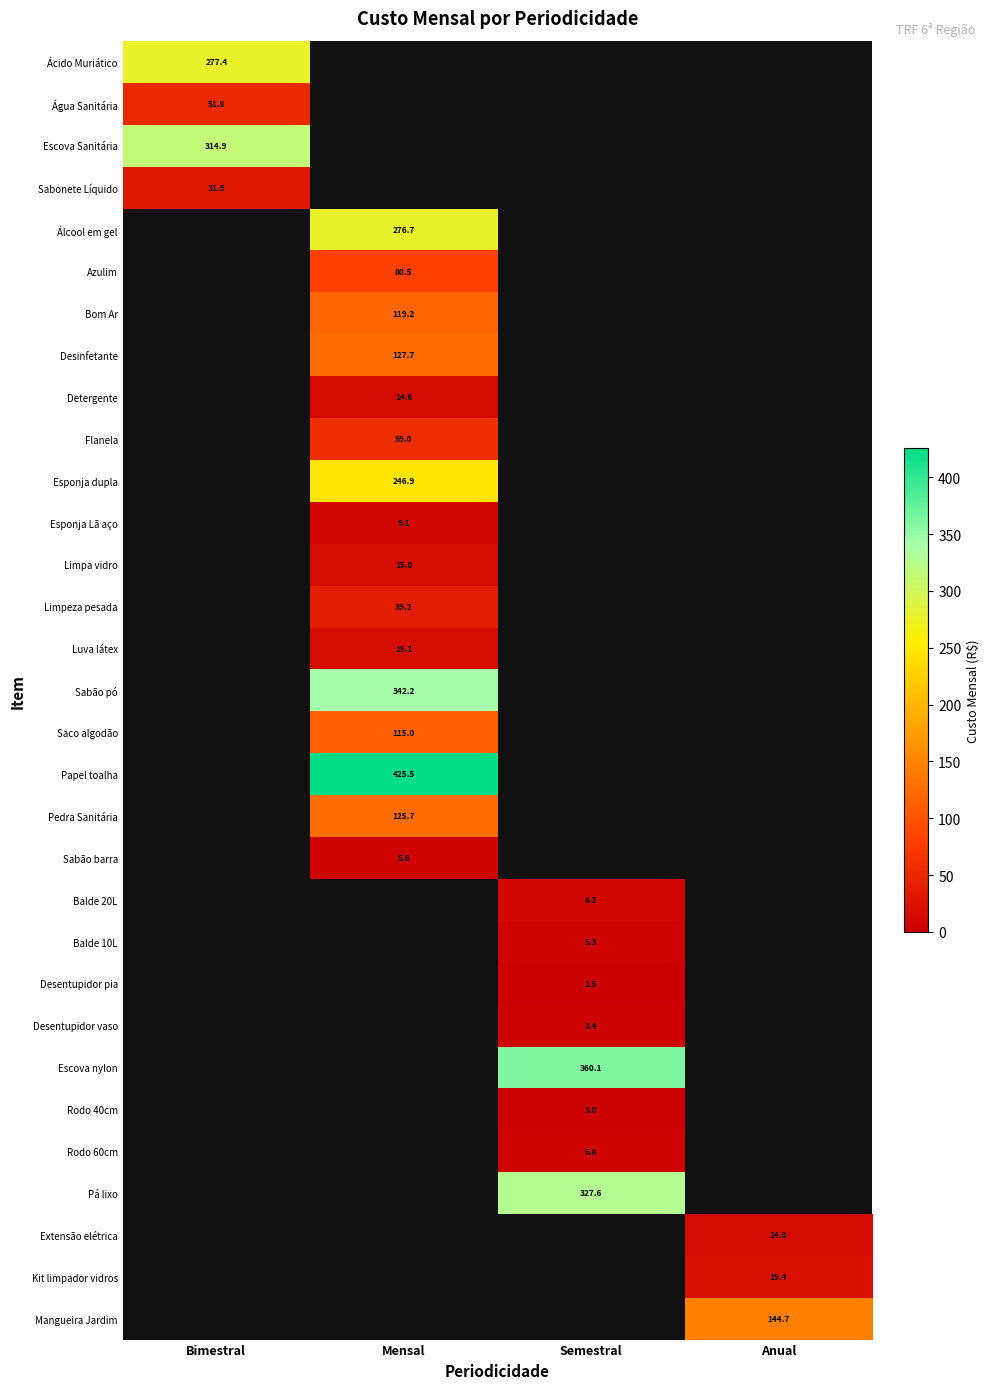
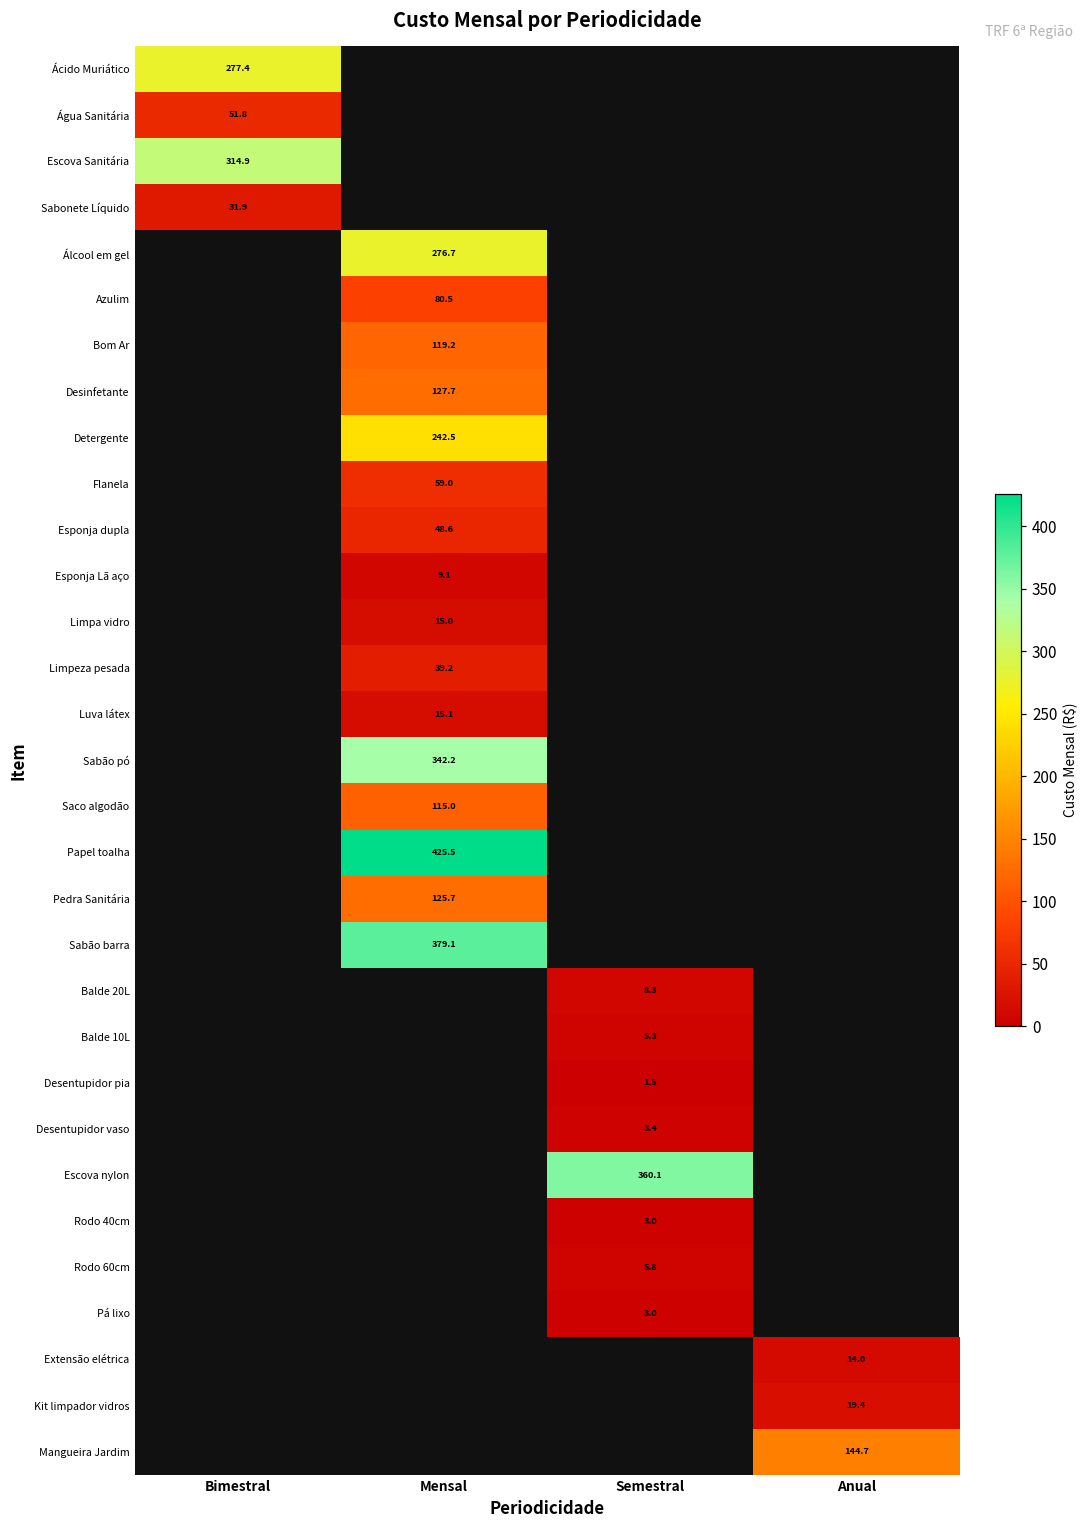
Detergente, Mensal: 14.6 -> 242.5
Esponja dupla, Mensal: 246.9 -> 48.6
Sabão barra, Mensal: 5.6 -> 379.1
Pá lixo, Semestral: 327.6 -> 3.0
